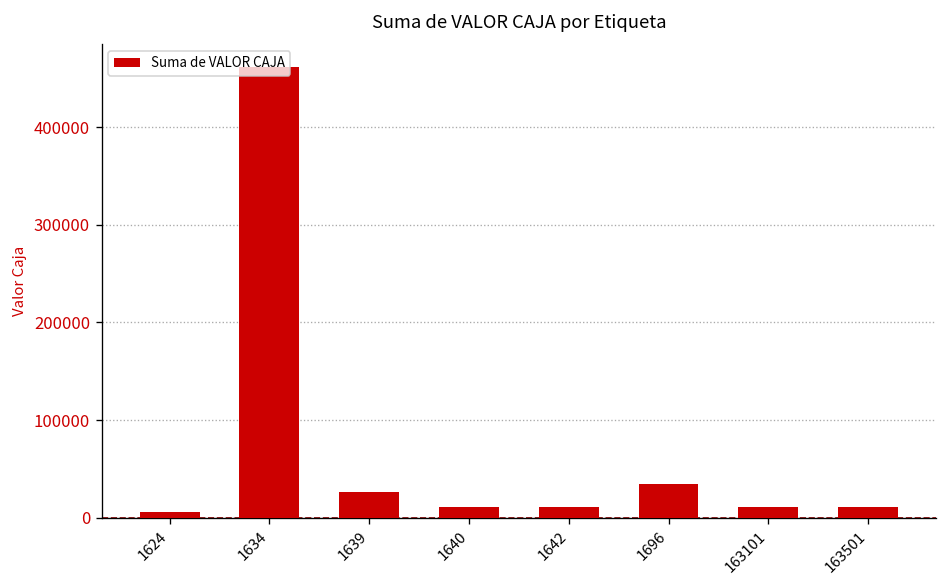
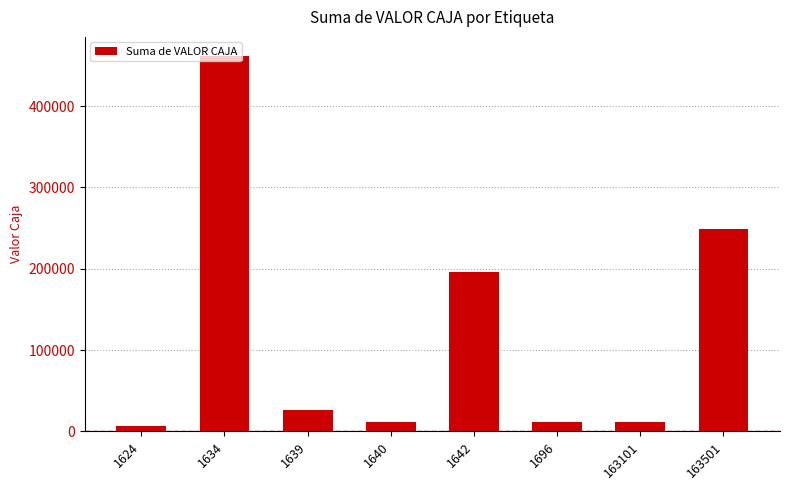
1642: 10000 -> 200000
1696: 30000 -> 10000
163501: 10000 -> 250000
